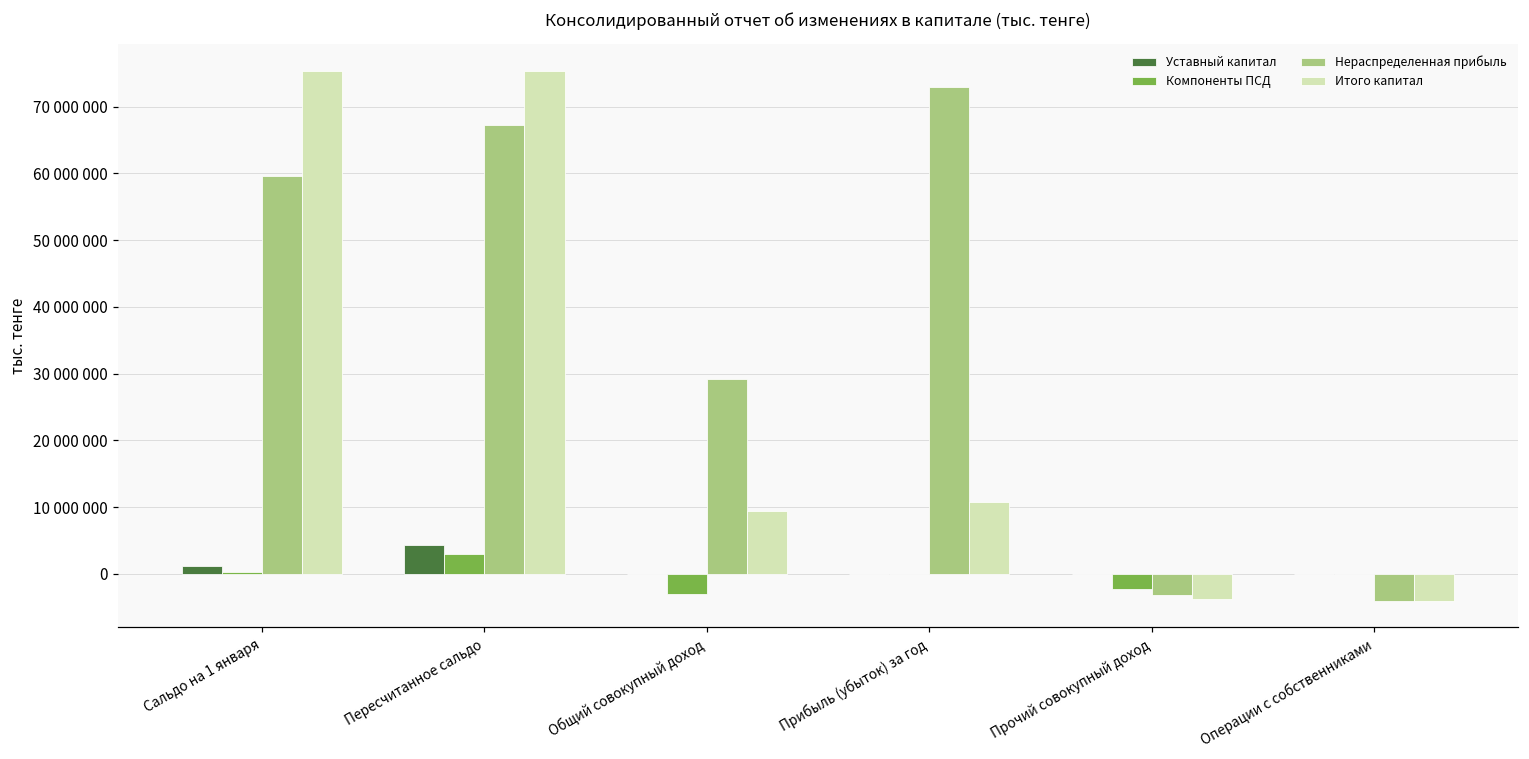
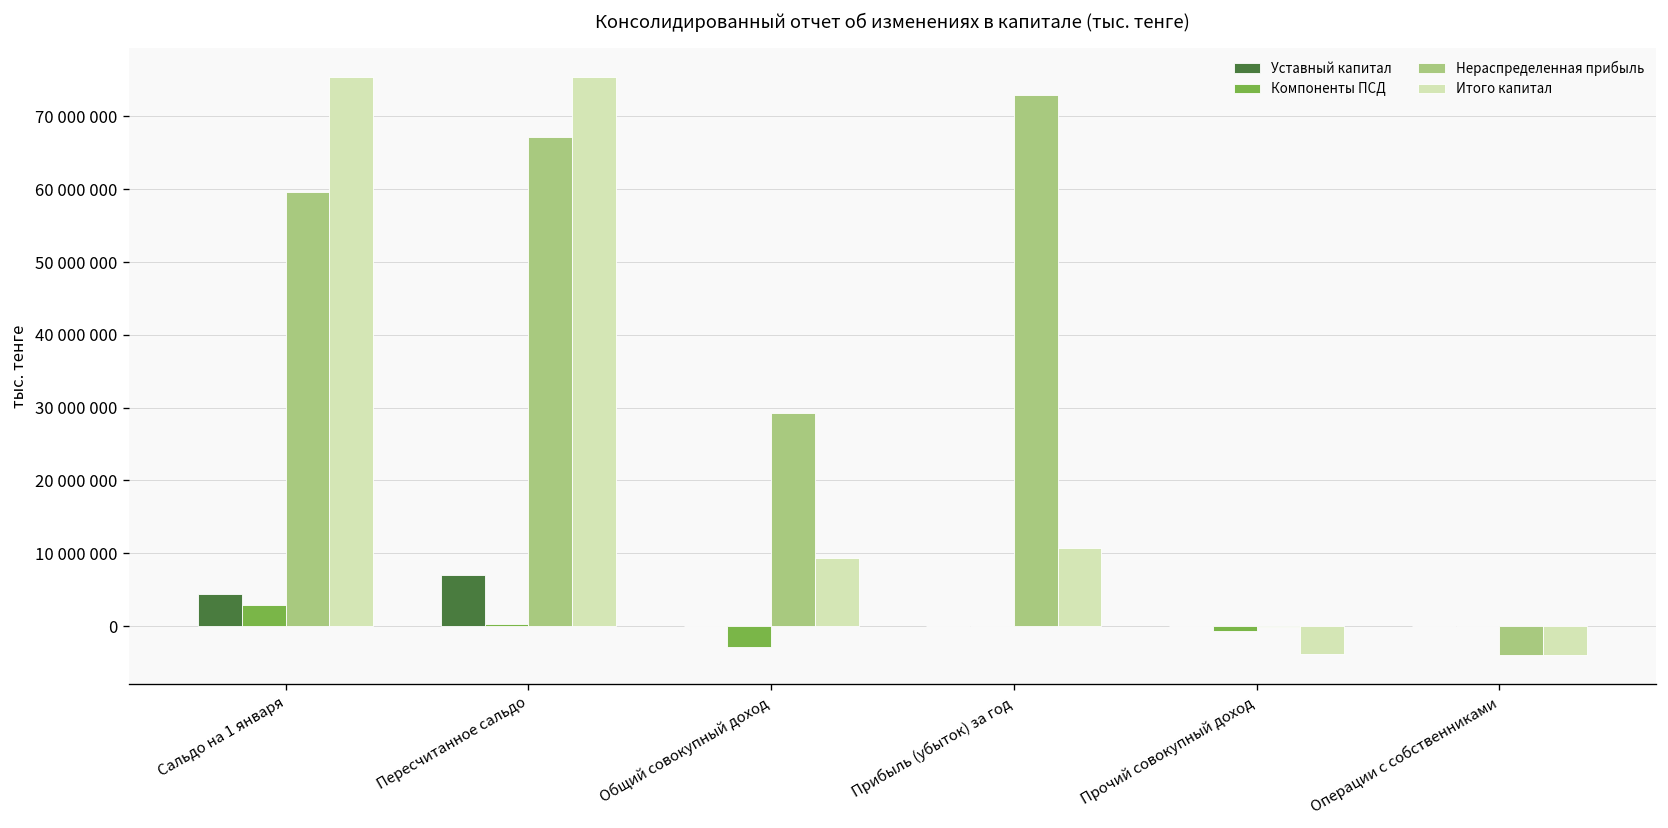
Уставный капитал, Сальдо на 1 января: 1000000 -> 4000000
Компоненты ПСД, Сальдо на 1 января: 0 -> 3000000
Уставный капитал, Пересчитанное сальдо: 4000000 -> 7000000
Компоненты ПСД, Пересчитанное сальдо: 3000000 -> 0
Компоненты ПСД, Прочий совокупный доход: -2000000 -> -1000000
Нераспределенная прибыль, Прочий совокупный доход: -3000000 -> 0
